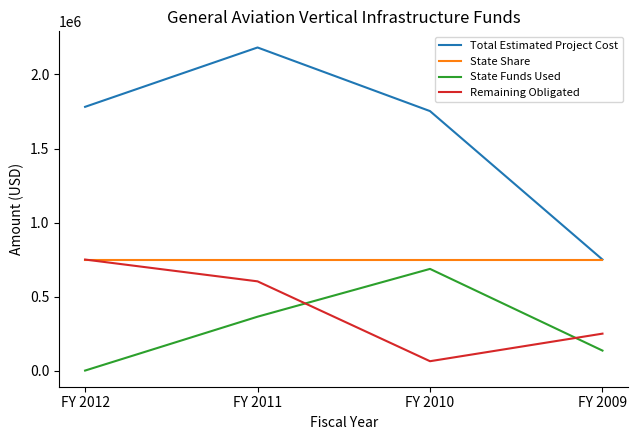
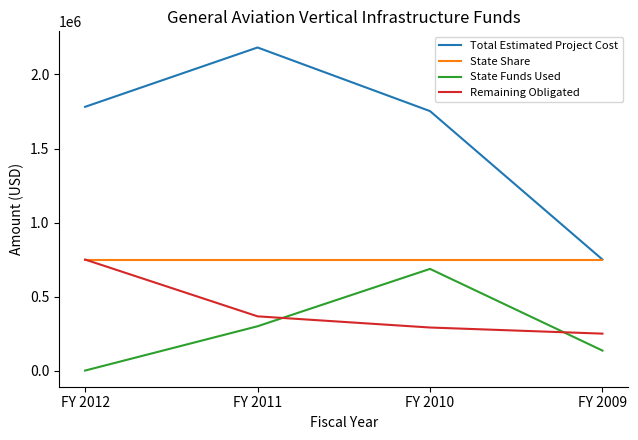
State Funds Used, FY 2011: 360000 -> 300000
Remaining Obligated, FY 2011: 600000 -> 370000
Remaining Obligated, FY 2010: 60000 -> 290000
